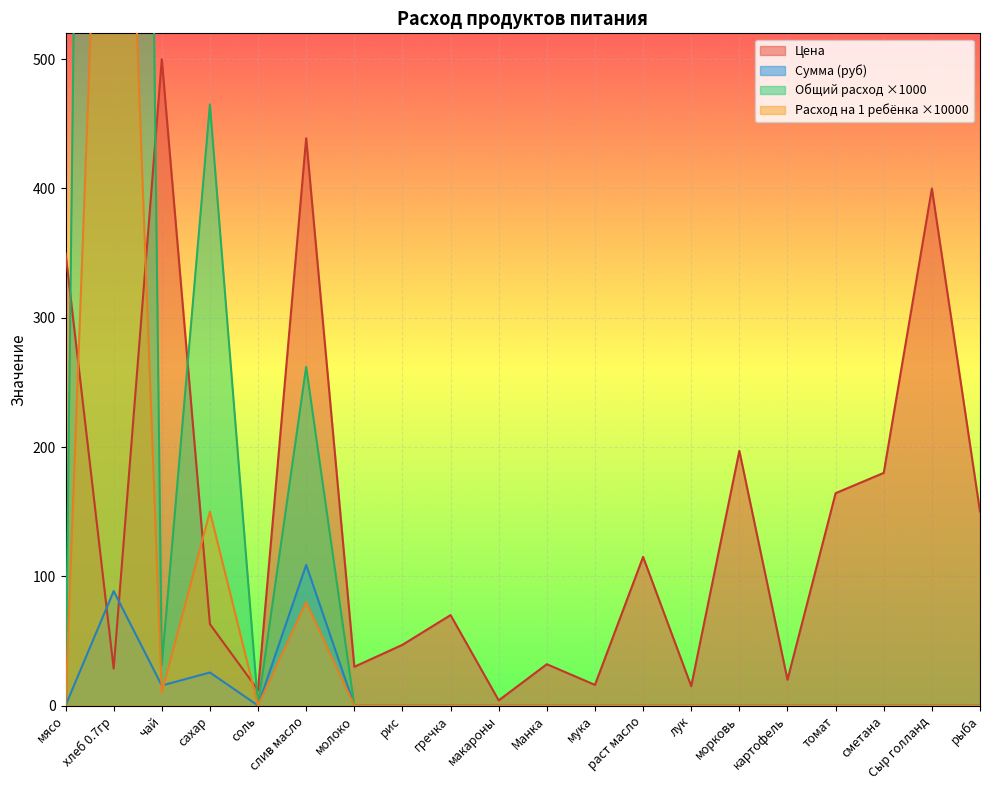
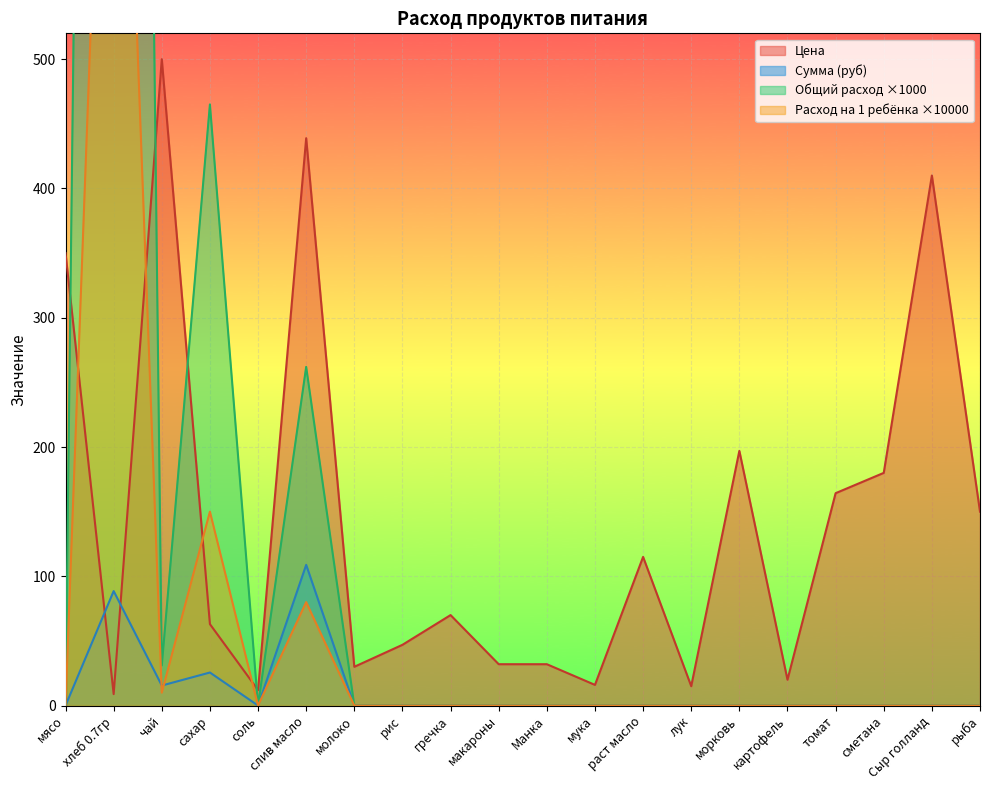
Цена, хлеб 0.7гр: 29 -> 9
Цена, макароны: 4 -> 32
Цена, Сыр голланд: 400 -> 410
